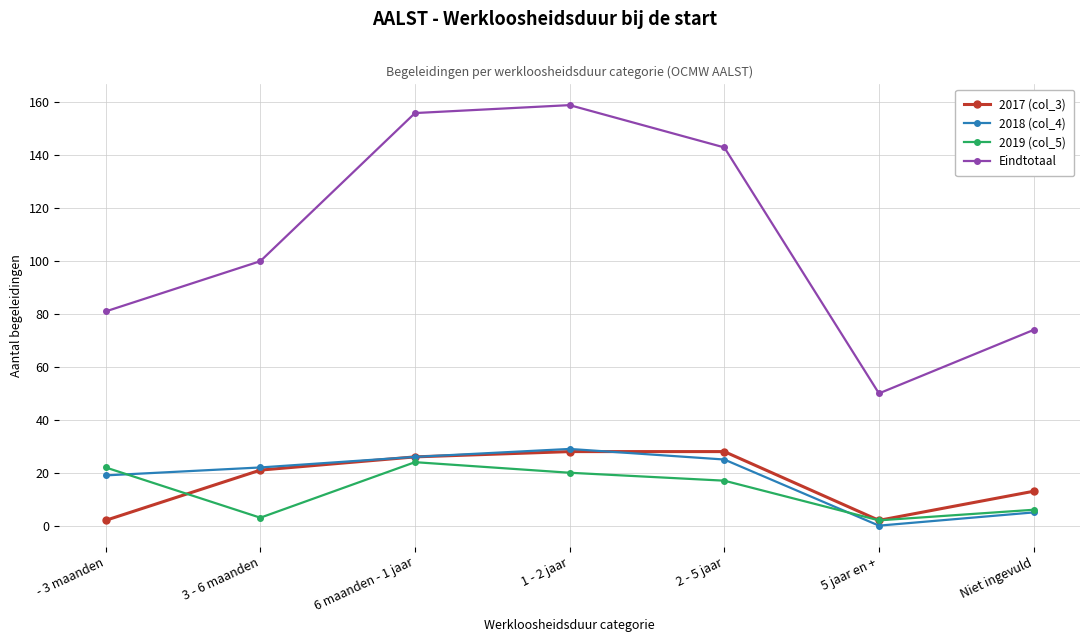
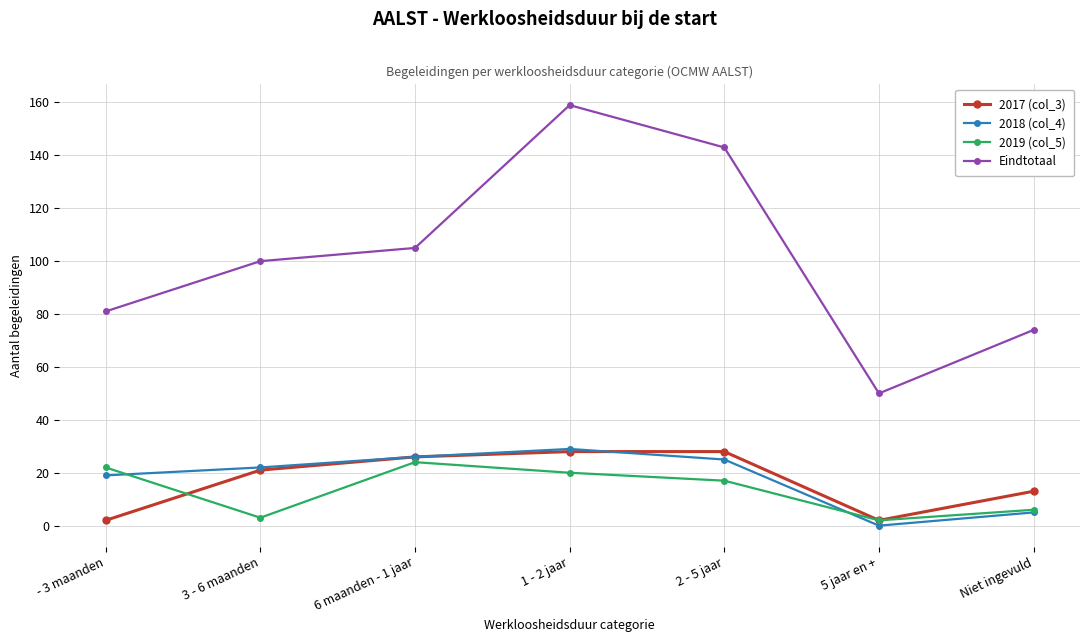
Eindtotaal, 6 maanden - 1 jaar: 156 -> 105
